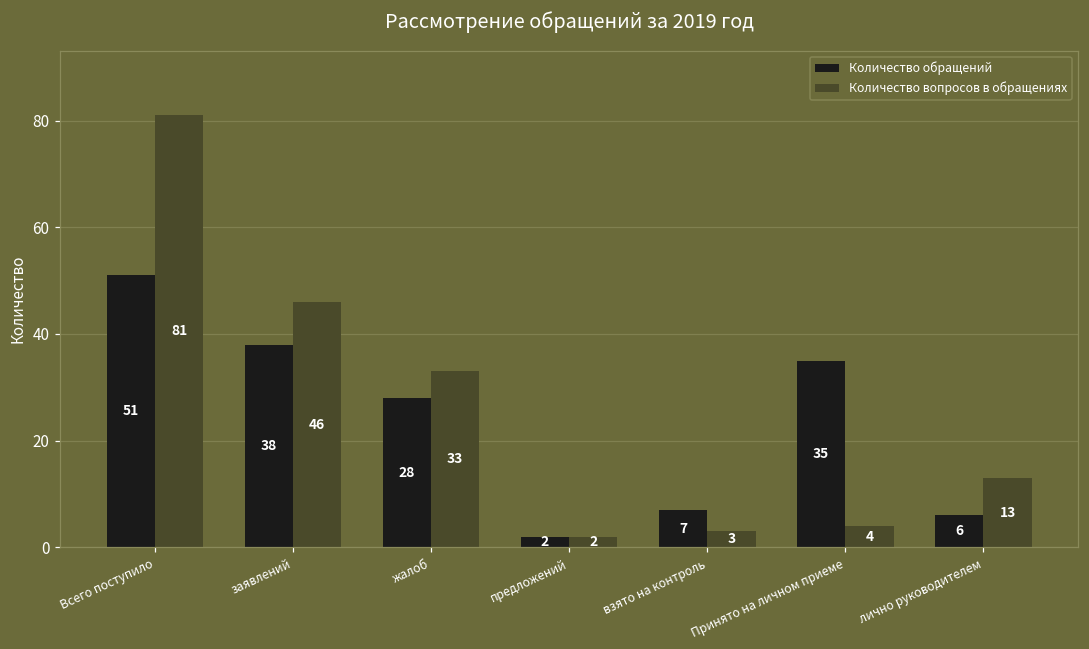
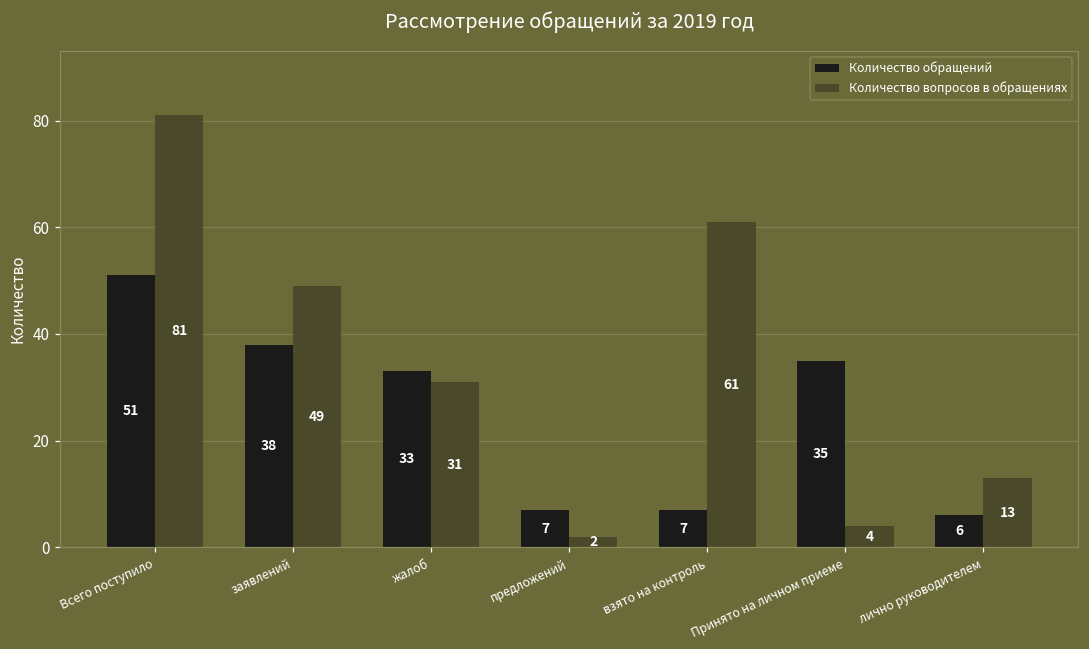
Количество вопросов в обращениях, заявлений: 46 -> 49
Количество обращений, жалоб: 28 -> 33
Количество вопросов в обращениях, жалоб: 33 -> 31
Количество обращений, предложений: 2 -> 7
Количество вопросов в обращениях, взято на контроль: 3 -> 61
